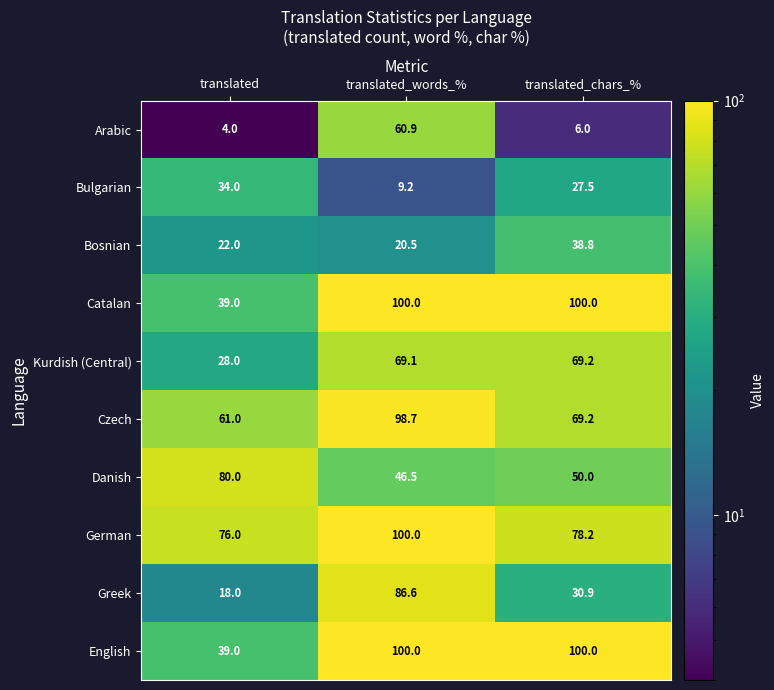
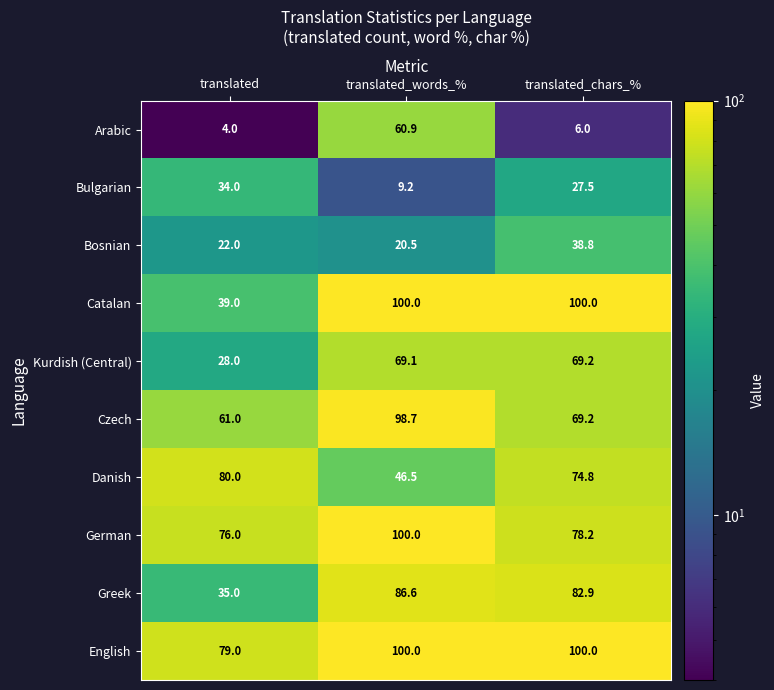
Danish, translated_chars_%: 50.0 -> 74.8
Greek, translated: 18.0 -> 35.0
Greek, translated_chars_%: 30.9 -> 82.9
English, translated: 39.0 -> 79.0
